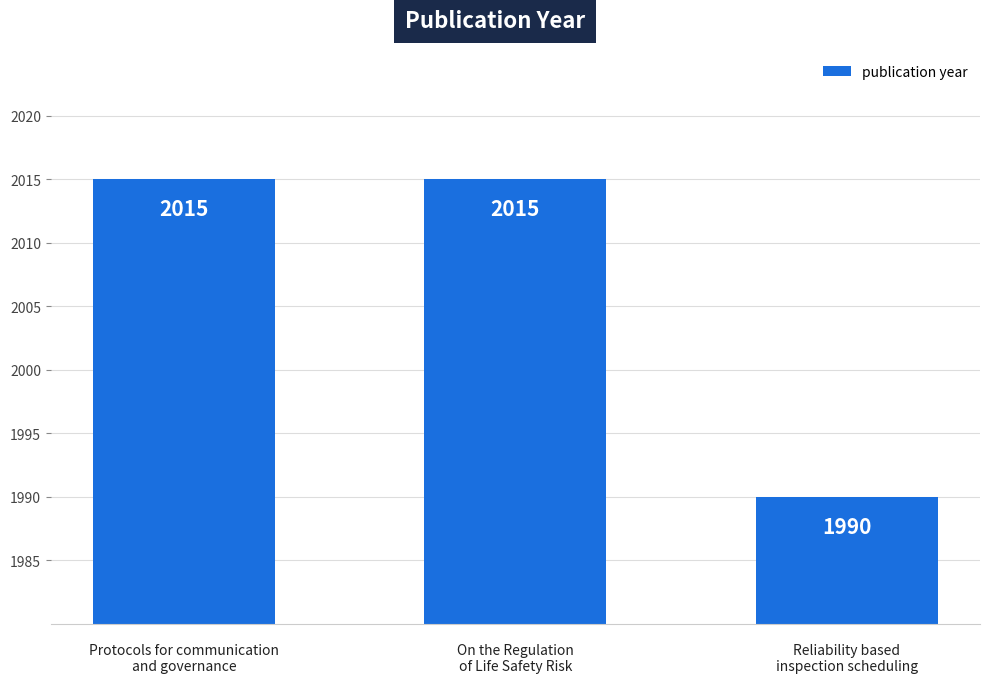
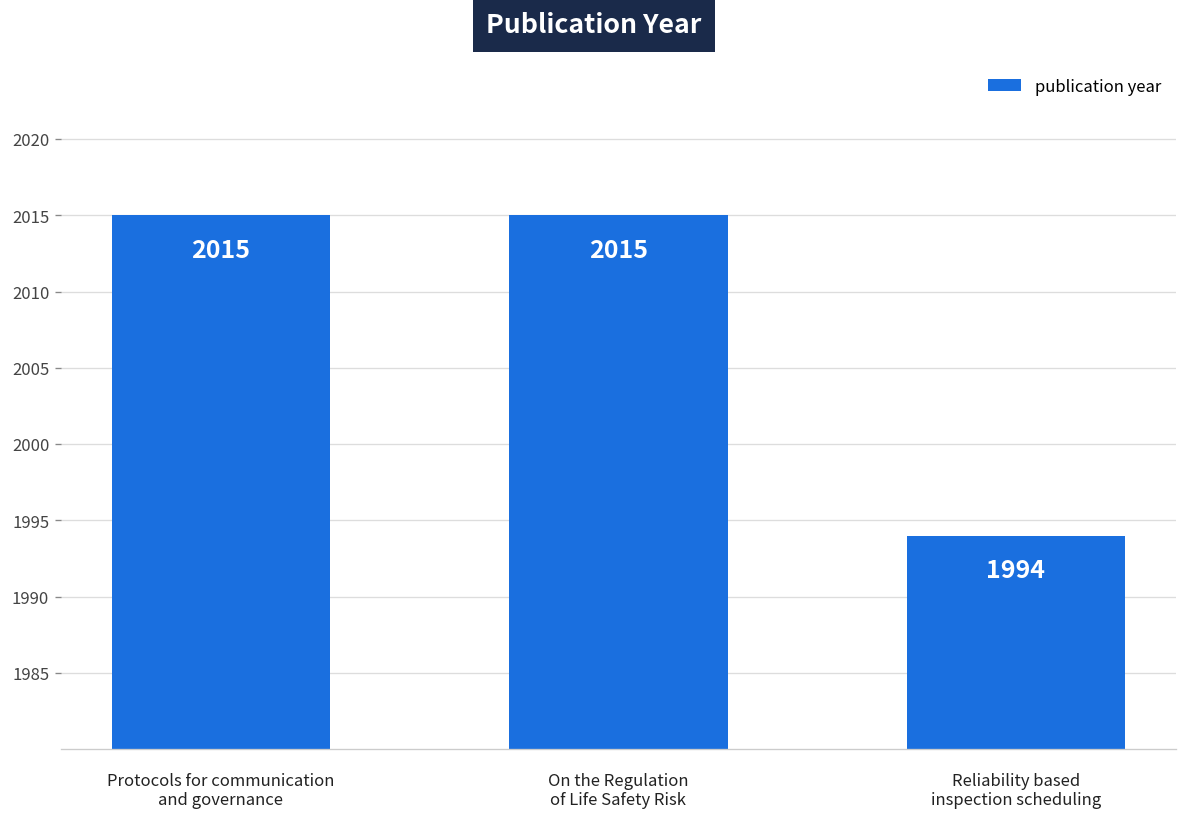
Reliability based inspection scheduling: 1990 -> 1994
